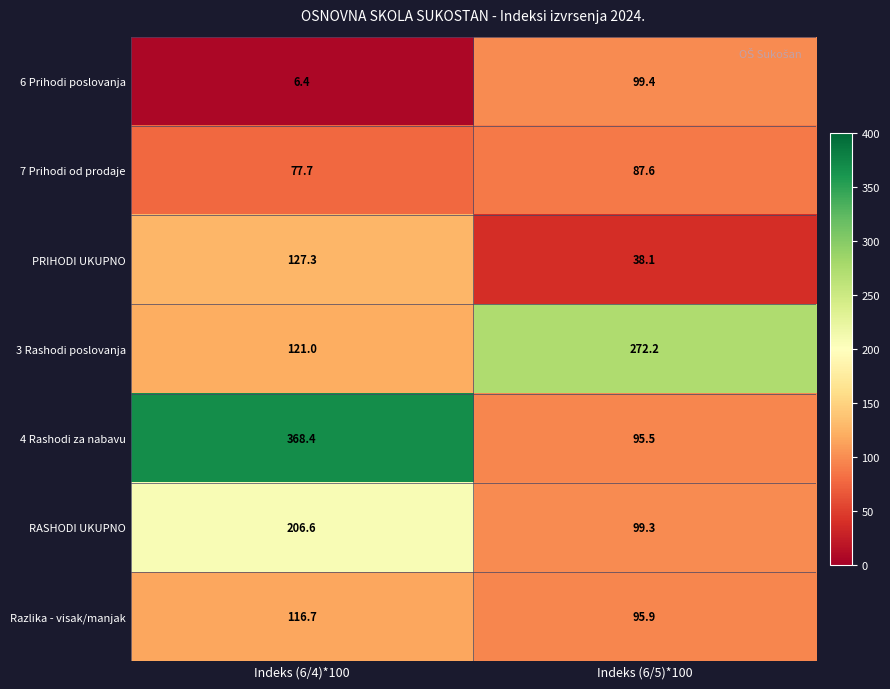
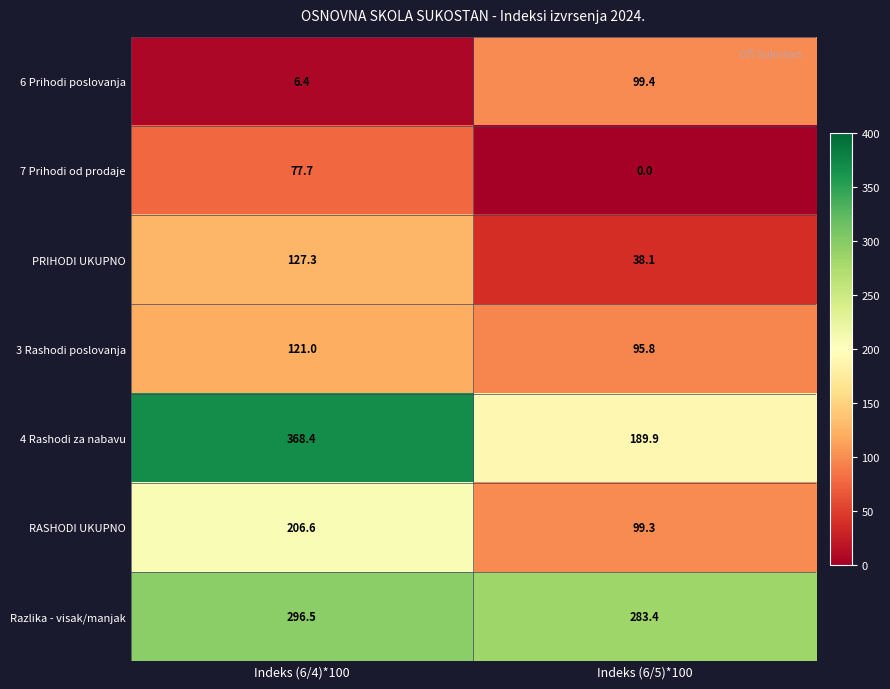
7 Prihodi od prodaje, Indeks (6/5)*100: 87.6 -> 0.0
3 Rashodi poslovanja, Indeks (6/5)*100: 272.2 -> 95.8
4 Rashodi za nabavu, Indeks (6/5)*100: 95.5 -> 189.9
Razlika - visak/manjak, Indeks (6/4)*100: 116.7 -> 296.5
Razlika - visak/manjak, Indeks (6/5)*100: 95.9 -> 283.4
